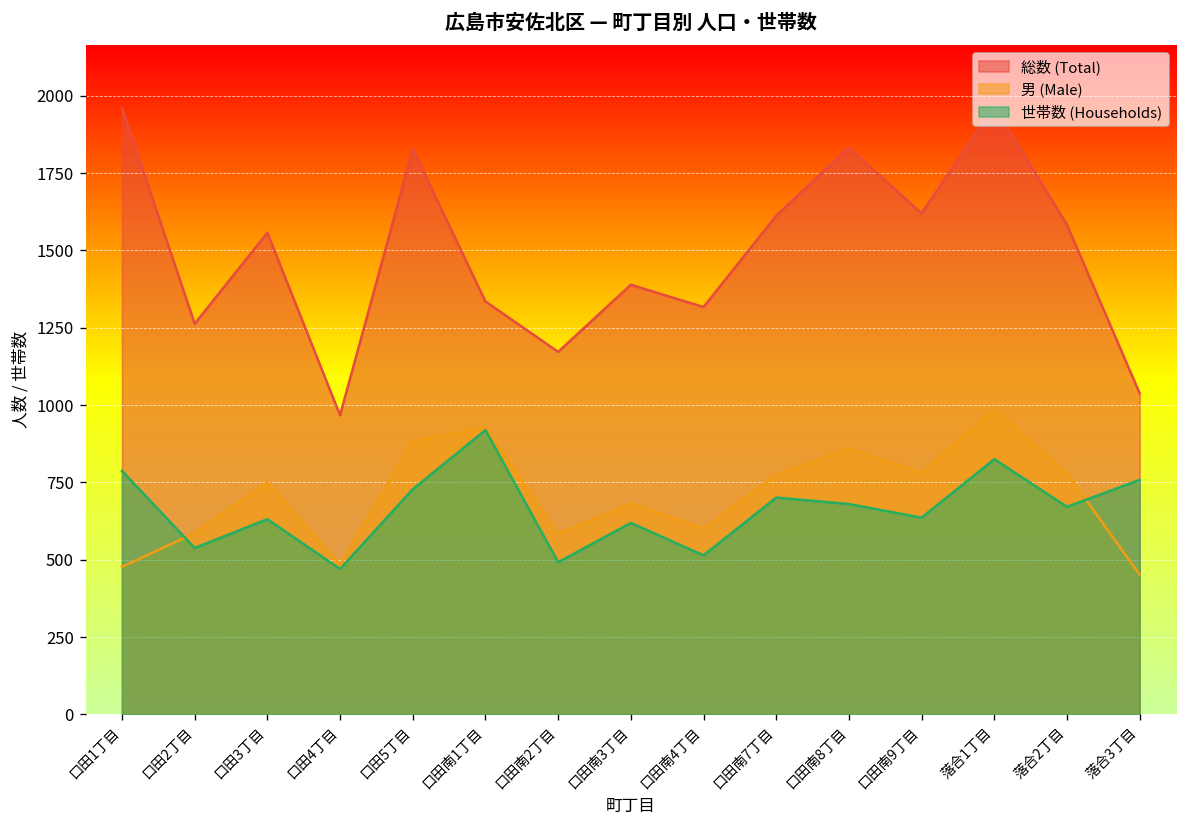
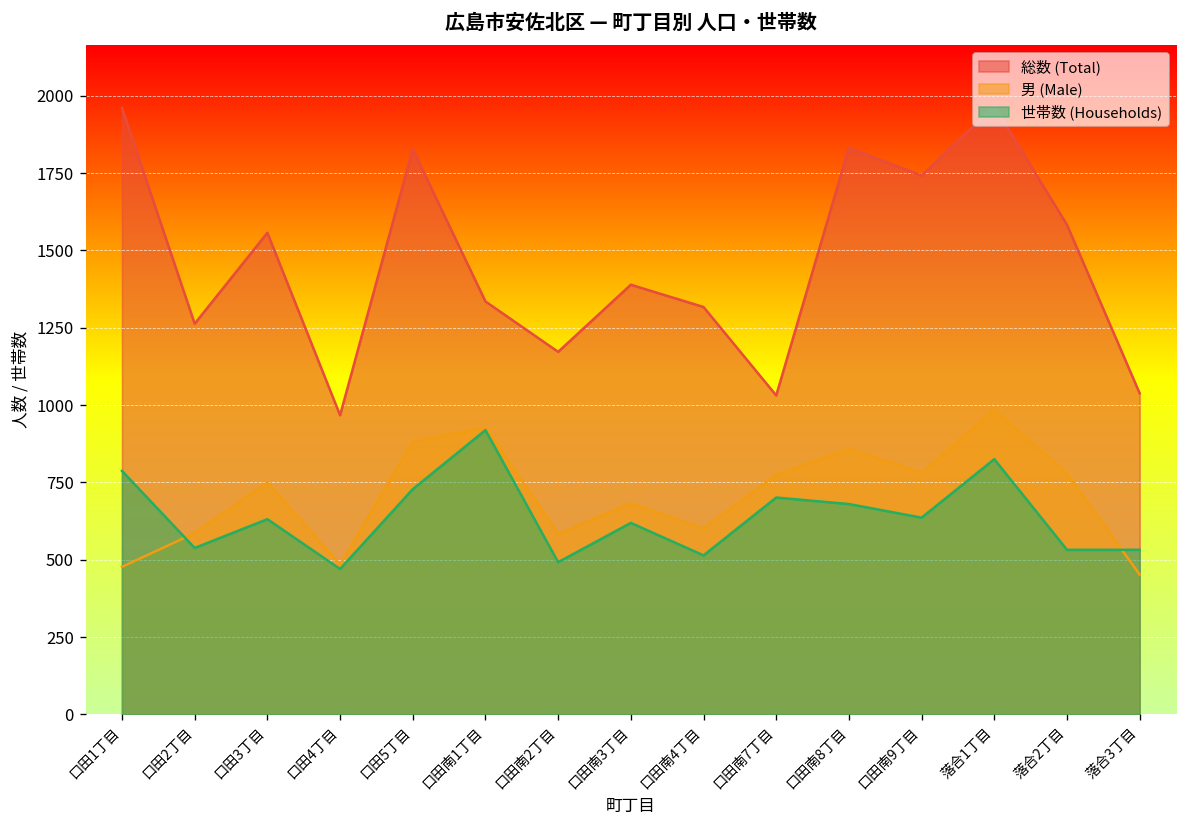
総数 (Total), 口田南7丁目: 1610 -> 1030
総数 (Total), 口田南9丁目: 1620 -> 1740
世帯数 (Households), 落合2丁目: 670 -> 530
世帯数 (Households), 落合3丁目: 760 -> 530
